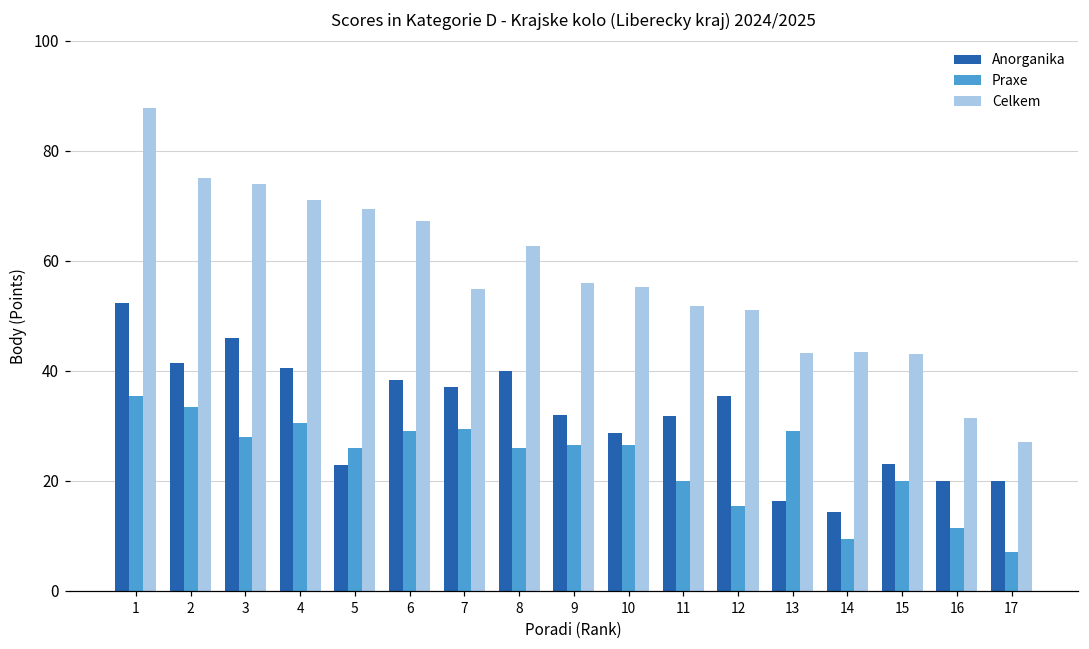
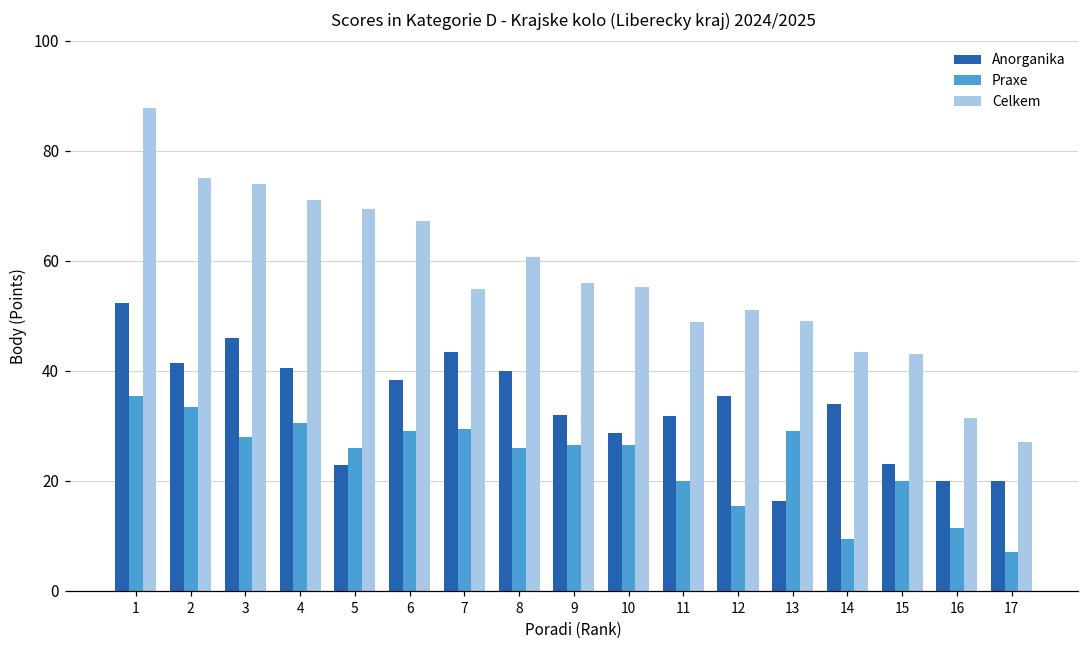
Anorganika, 7: 37 -> 44
Celkem, 8: 63 -> 61
Celkem, 11: 52 -> 49
Celkem, 13: 43 -> 49
Anorganika, 14: 14 -> 34
